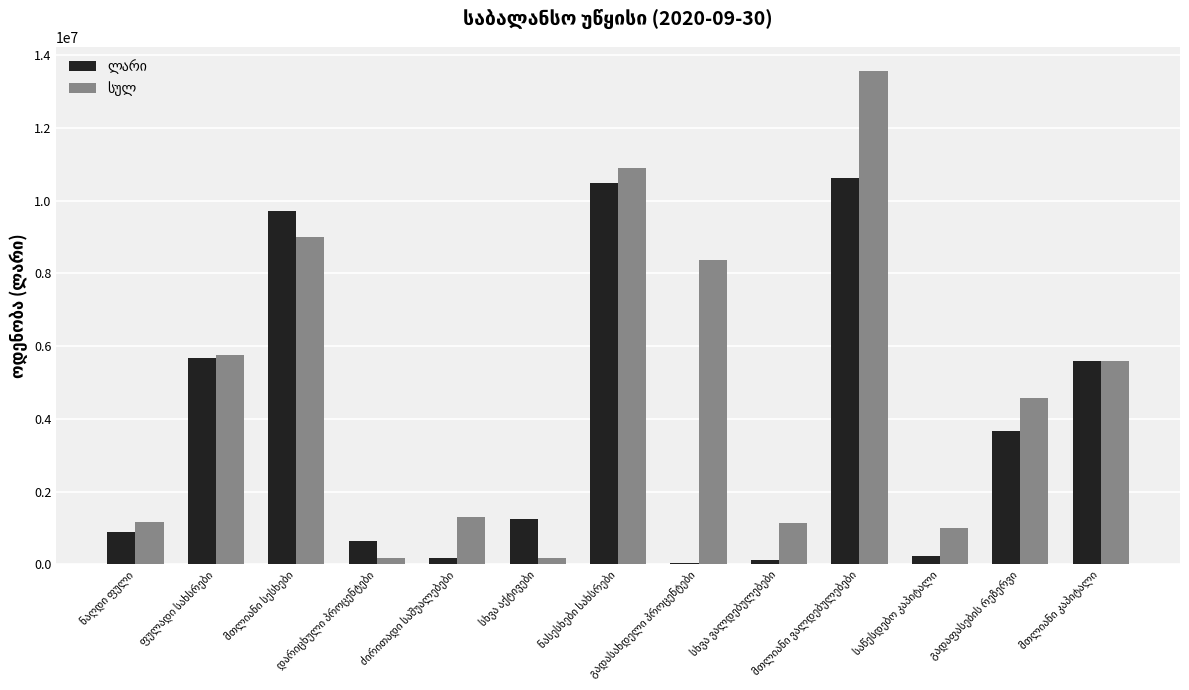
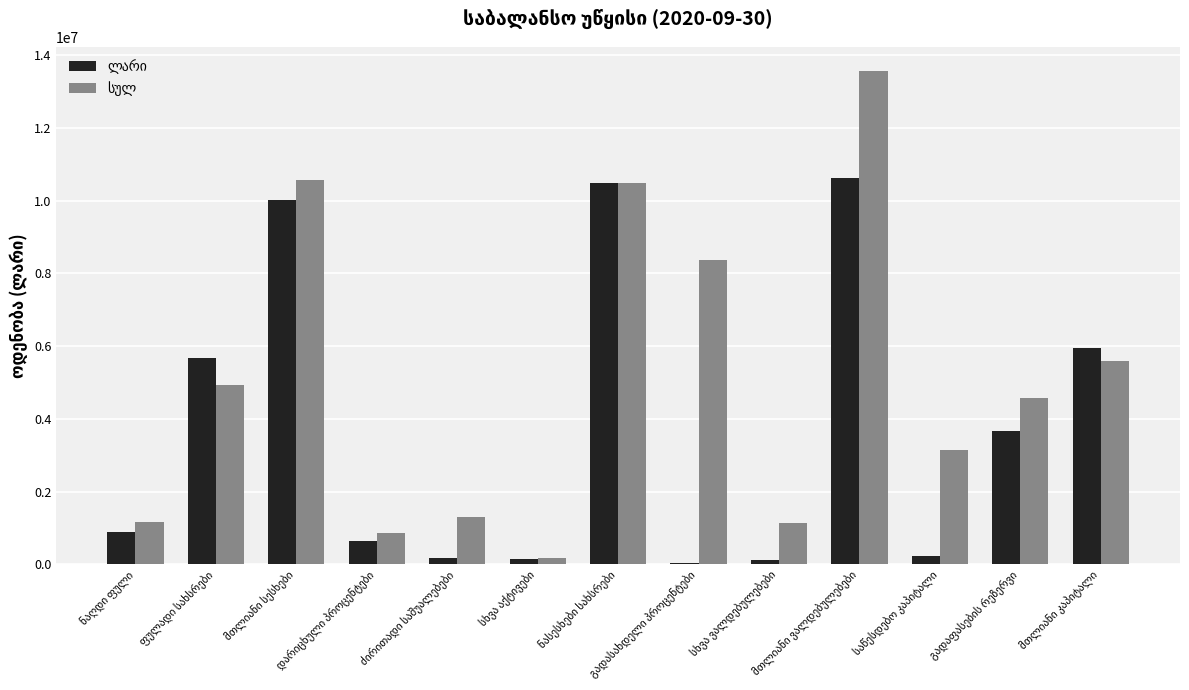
სულ, ფულადი სახსრები: 5800000 -> 4900000
ლარი, მთლიანი სესხები: 9700000 -> 10000000
სულ, მთლიანი სესხები: 9000000 -> 10600000
სულ, დარიცხული პროცენტები: 200000 -> 900000
ლარი, სხვა აქტივები: 1300000 -> 100000
სულ, ნასესხები სახსრები: 10900000 -> 10500000
სულ, საწესდებო კაპიტალი: 1000000 -> 3100000
ლარი, მთლიანი კაპიტალი: 5600000 -> 6000000
